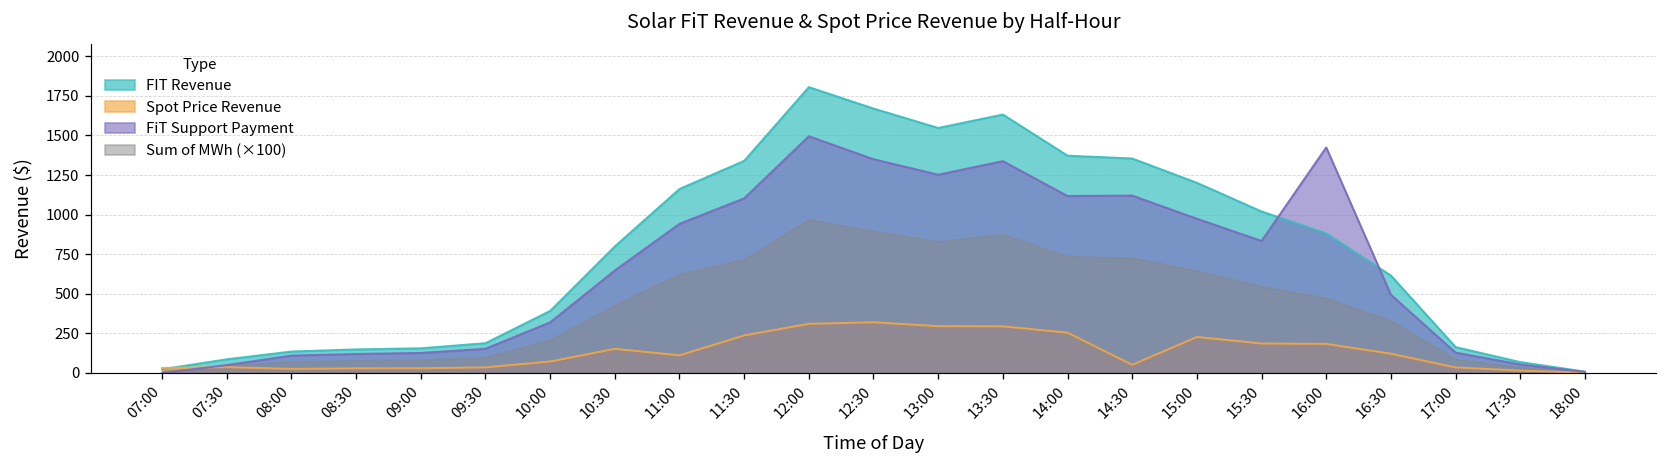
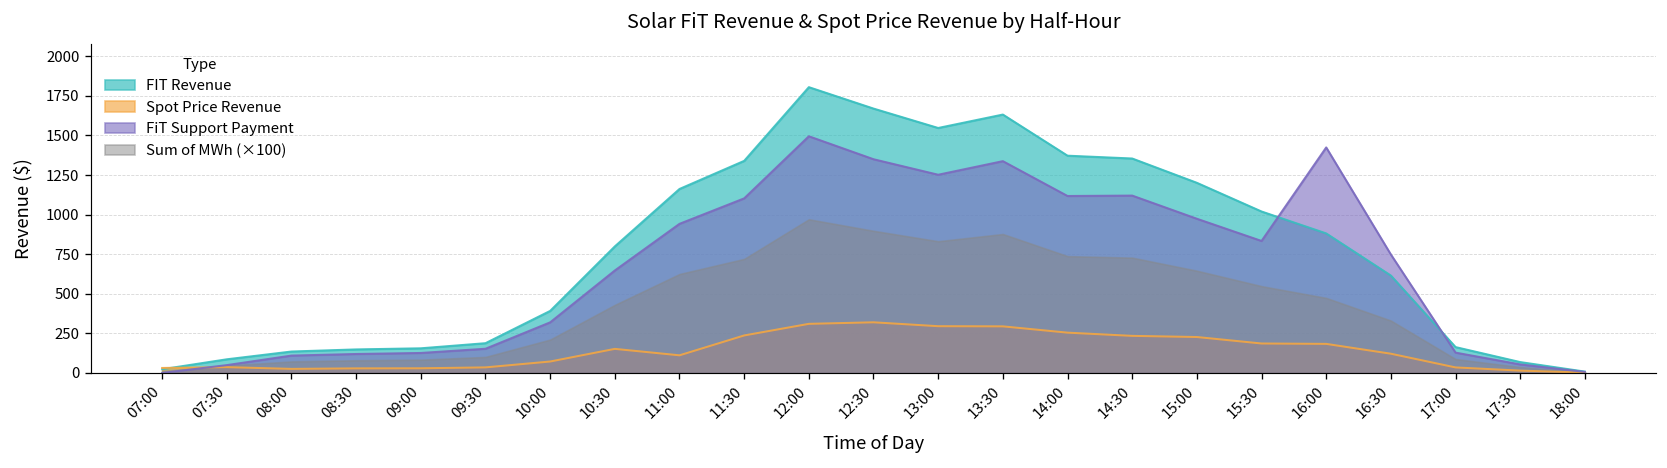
Spot Price Revenue, 14:30: 50 -> 230
FiT Support Payment, 16:30: 490 -> 750
